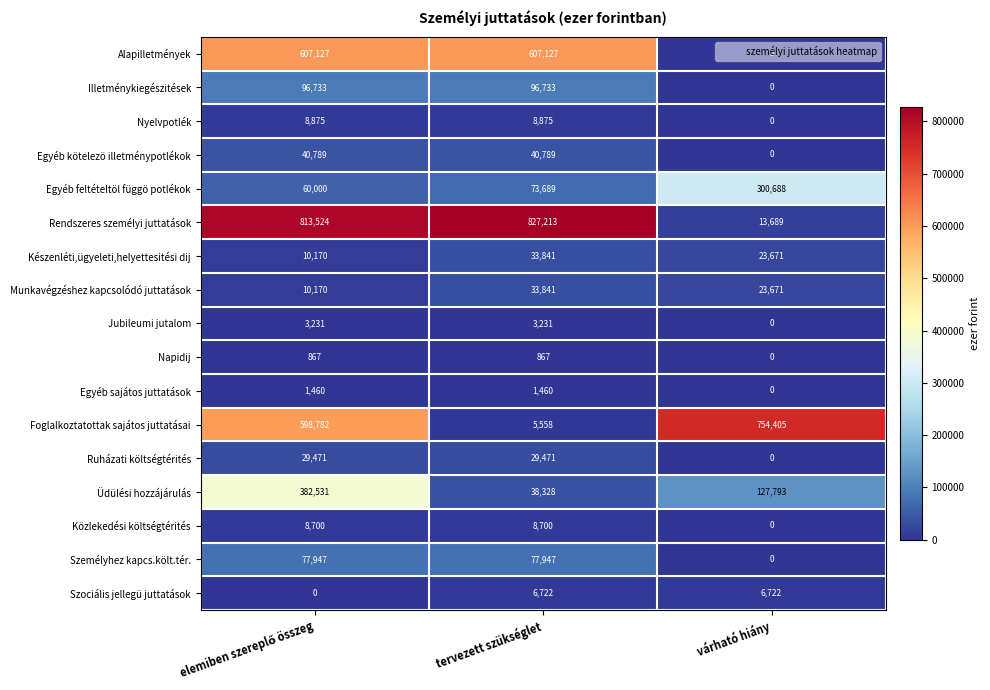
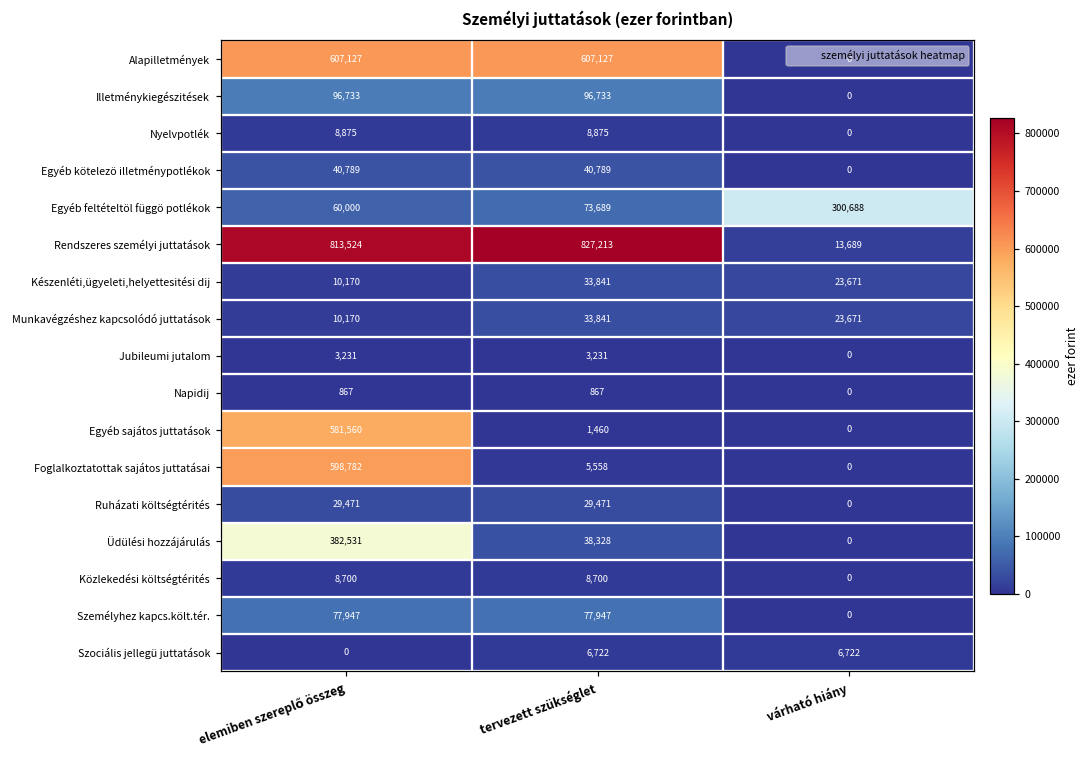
Egyéb sajátos juttatások, elemiben szereplő összeg: 1,460 -> 581,560
Foglalkoztatottak sajátos juttatásai, várható hiány: 754,405 -> 0
Üdülési hozzájárulás, várható hiány: 127,793 -> 0
